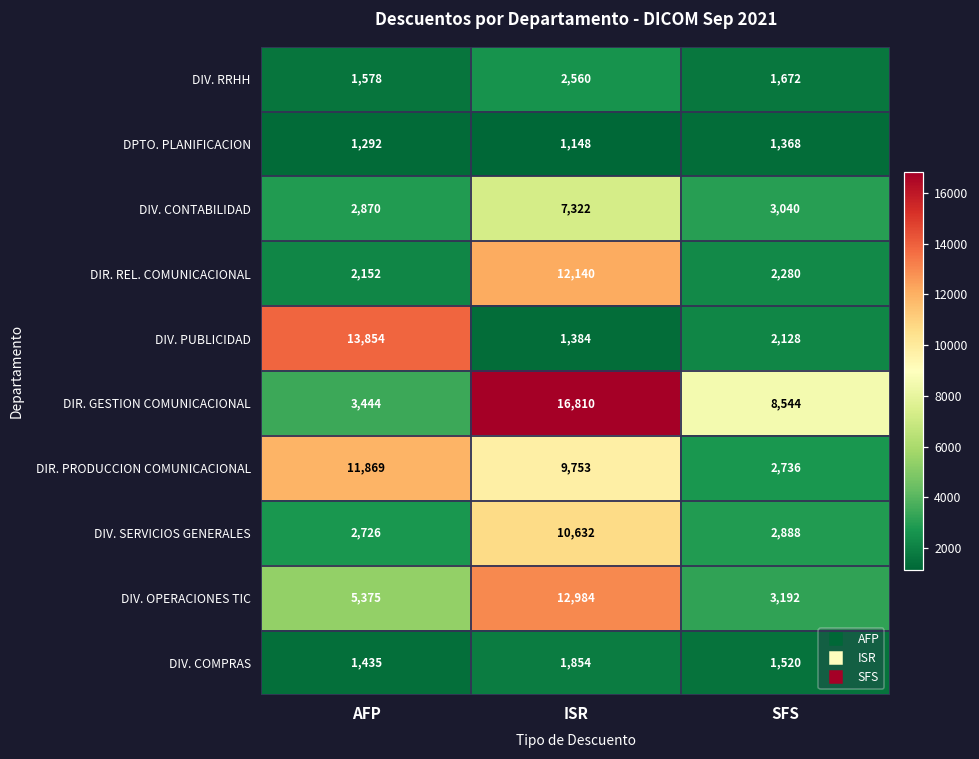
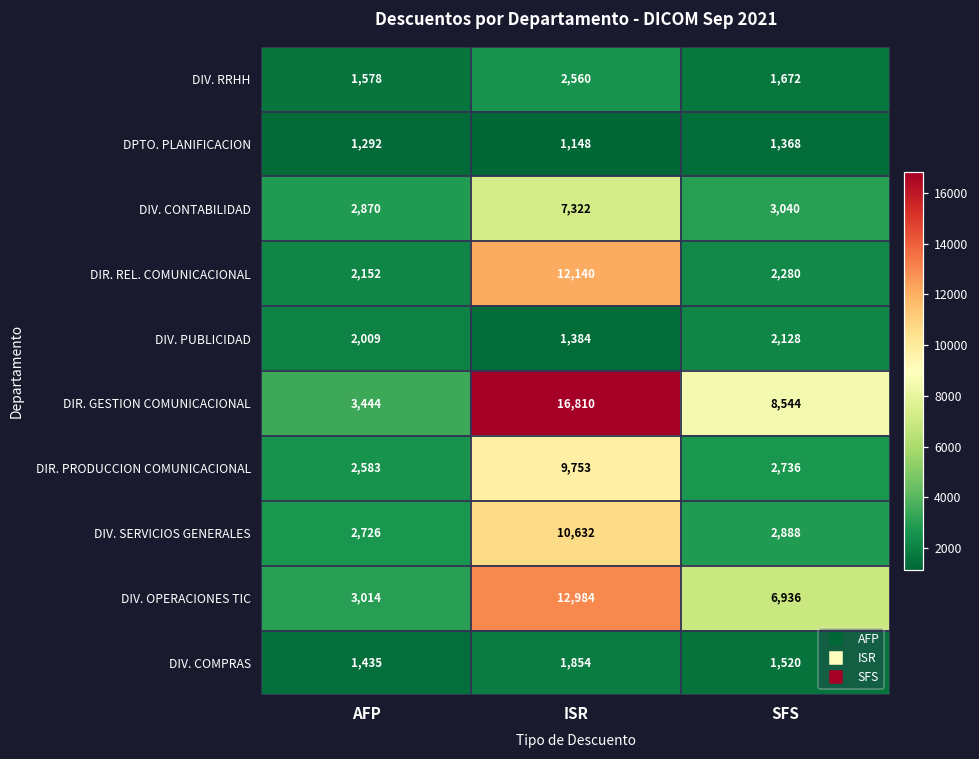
DIV. PUBLICIDAD, AFP: 13,854 -> 2,009
DIR. PRODUCCION COMUNICACIONAL, AFP: 11,869 -> 2,583
DIV. OPERACIONES TIC, AFP: 5,375 -> 3,014
DIV. OPERACIONES TIC, SFS: 3,192 -> 6,936
